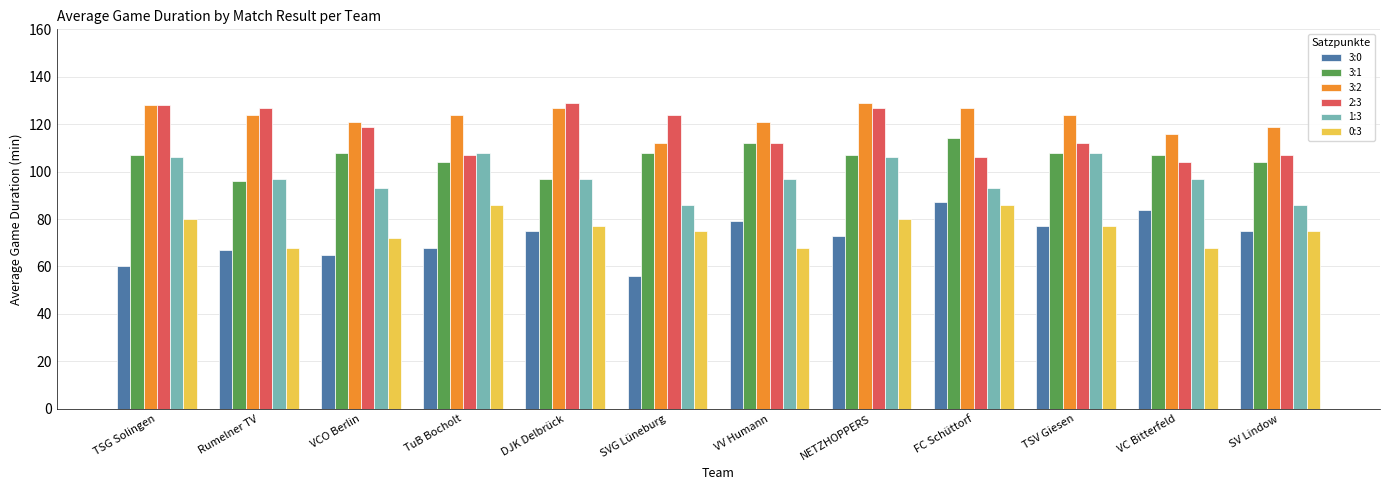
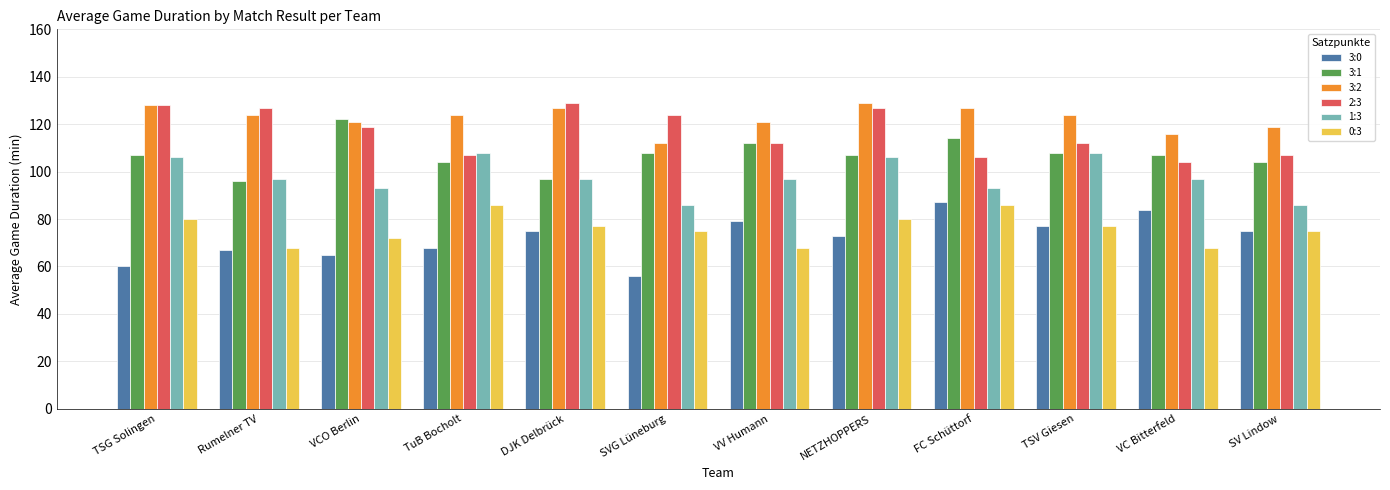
3:1, VCO Berlin: 108 -> 122
